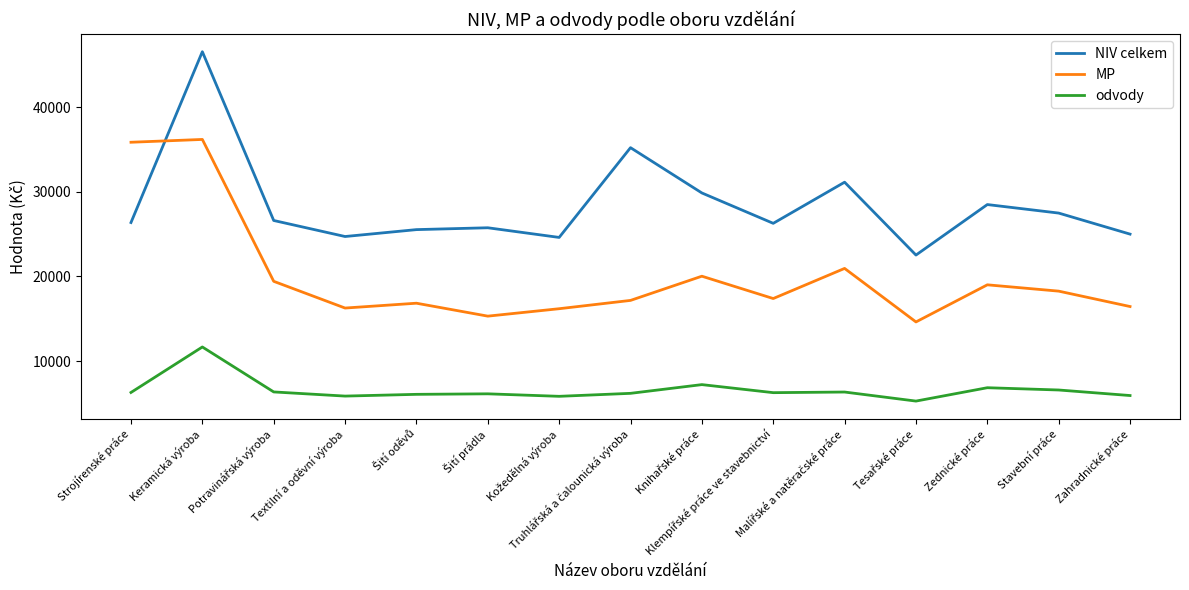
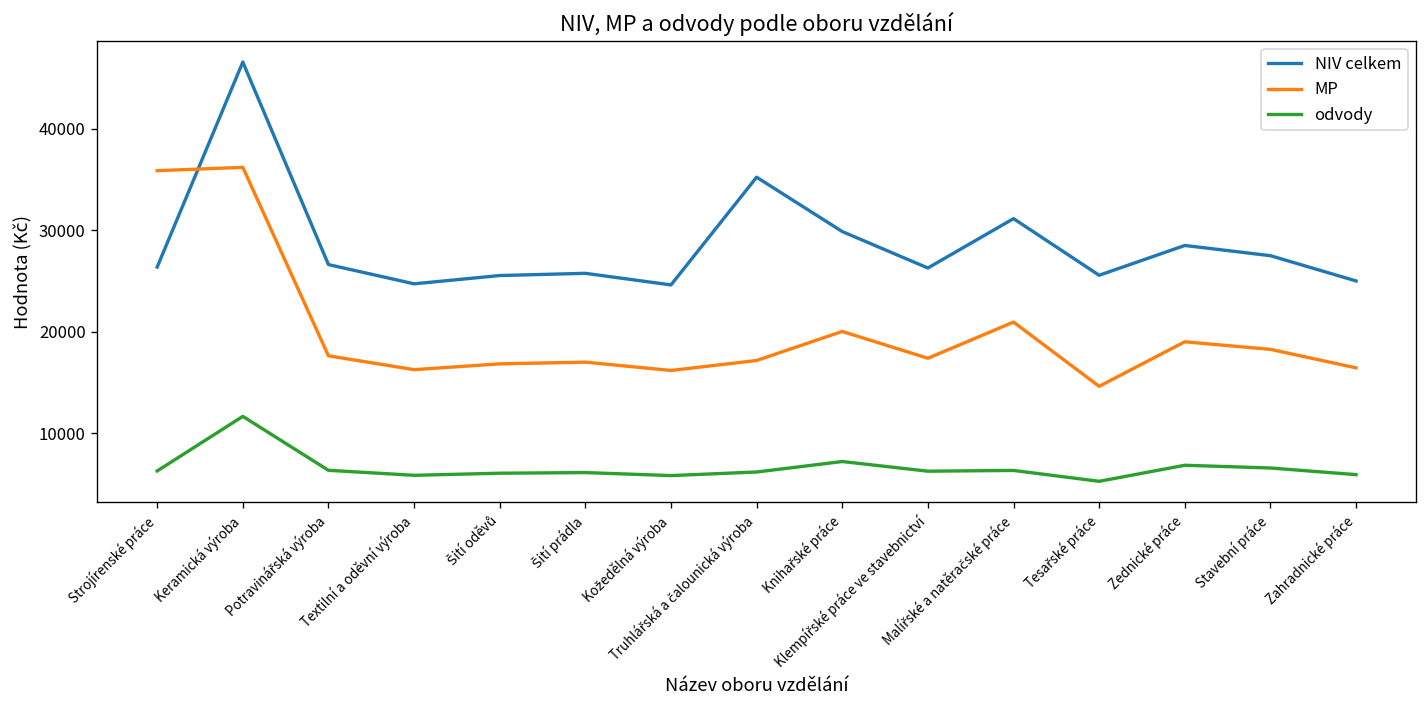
MP, Potravinářská výroba: 19000 -> 18000
MP, Šití prádla: 15000 -> 17000
NIV celkem, Tesařské práce: 23000 -> 26000
